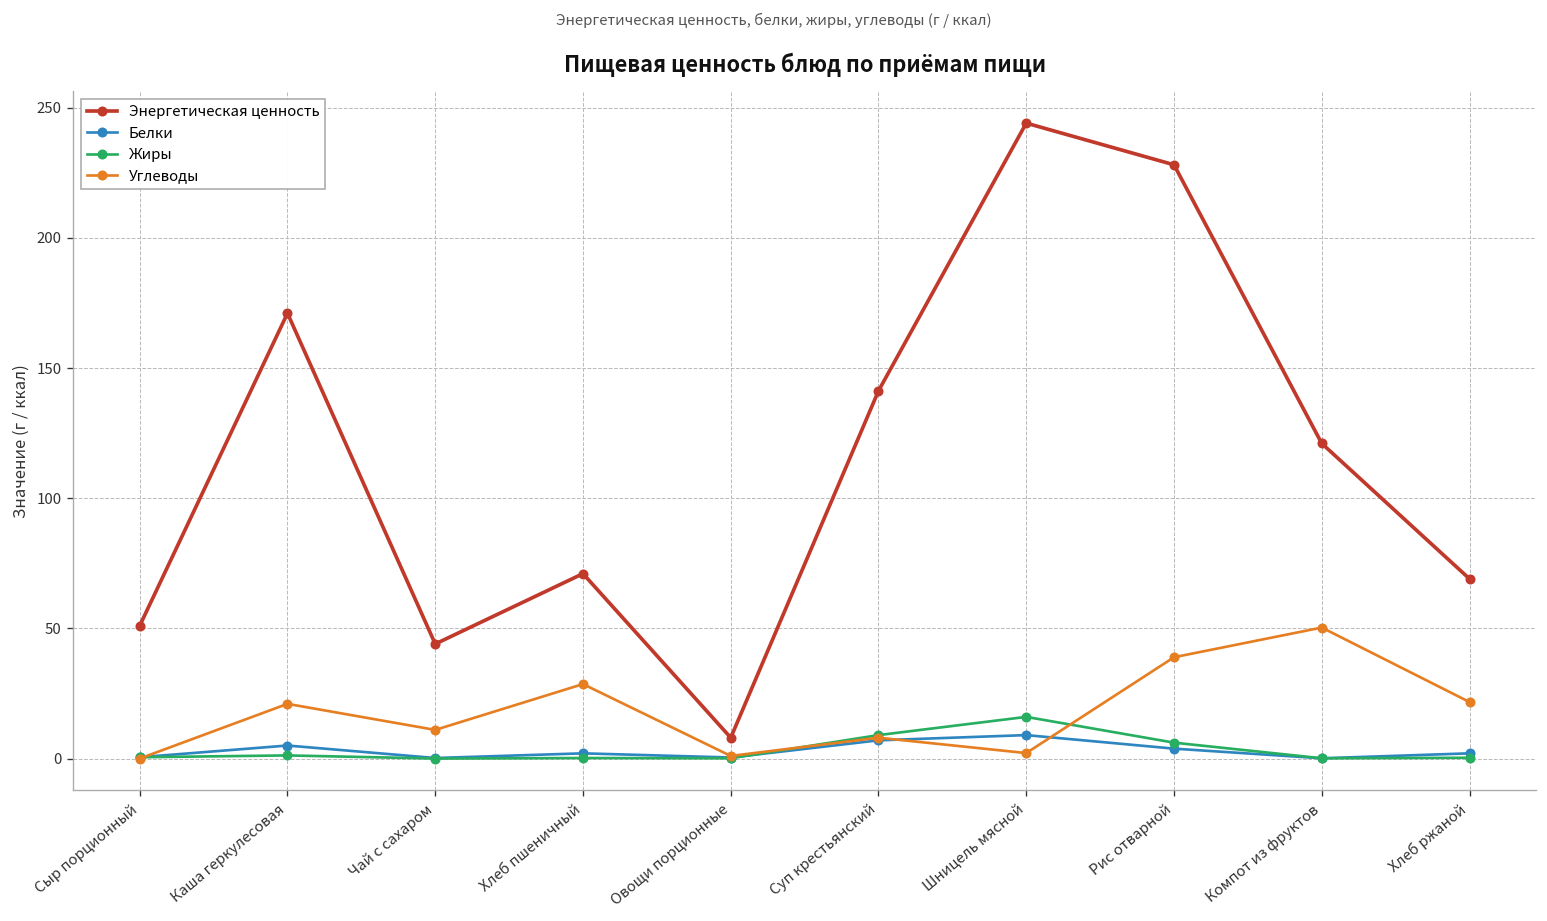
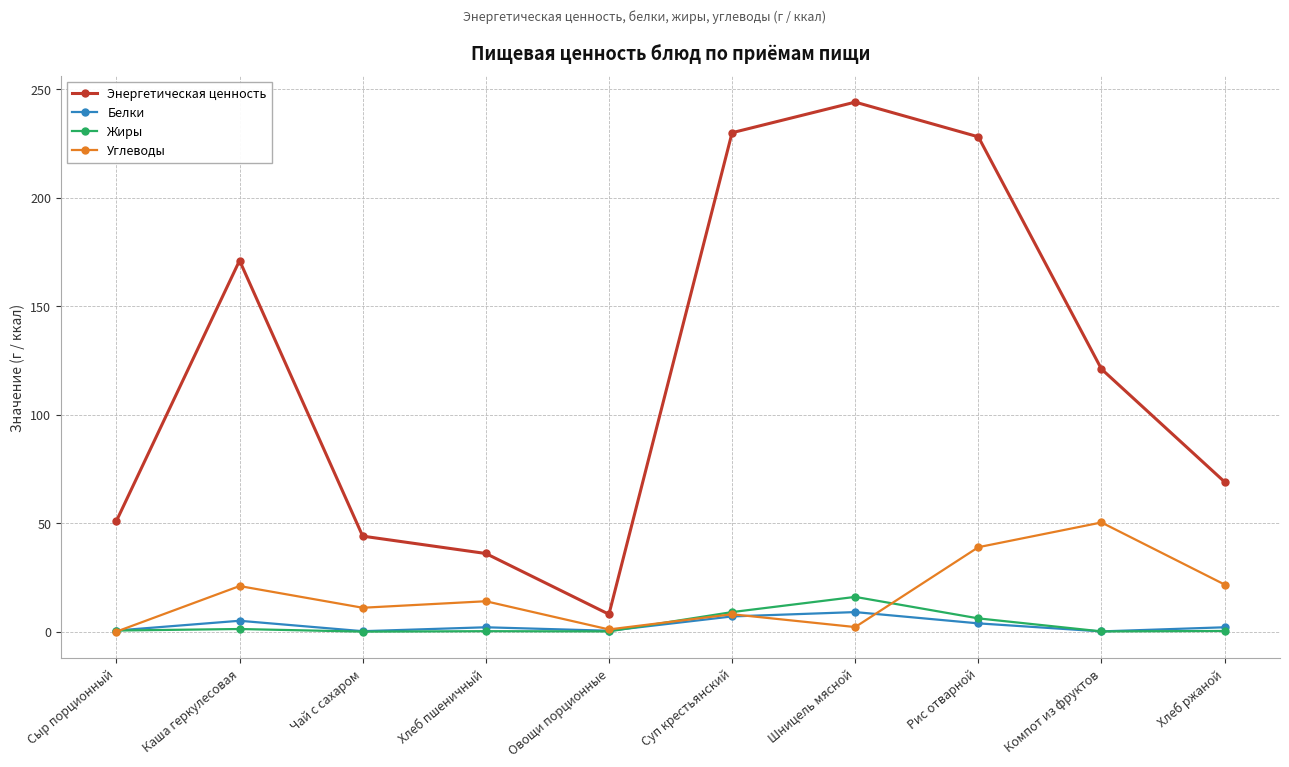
Энергетическая ценность, Хлеб пшеничный: 71 -> 36
Углеводы, Хлеб пшеничный: 29 -> 14
Энергетическая ценность, Суп крестьянский: 141 -> 230
